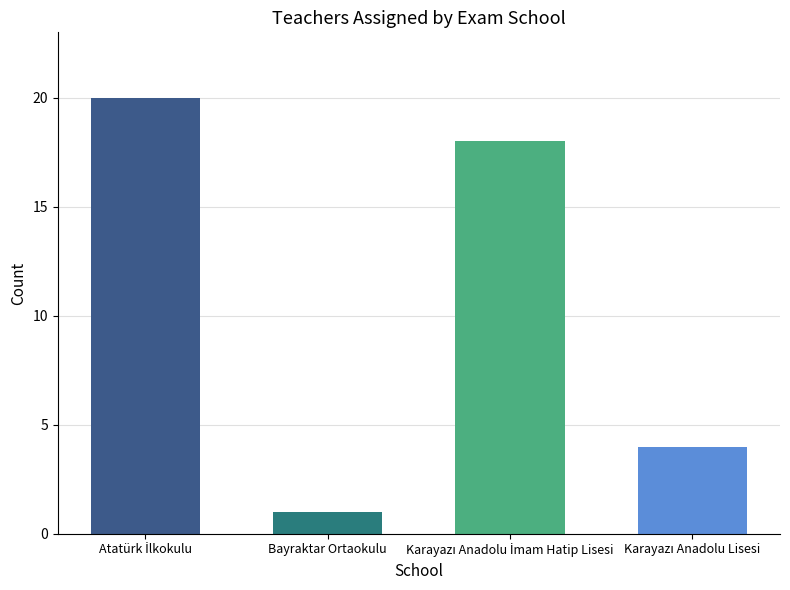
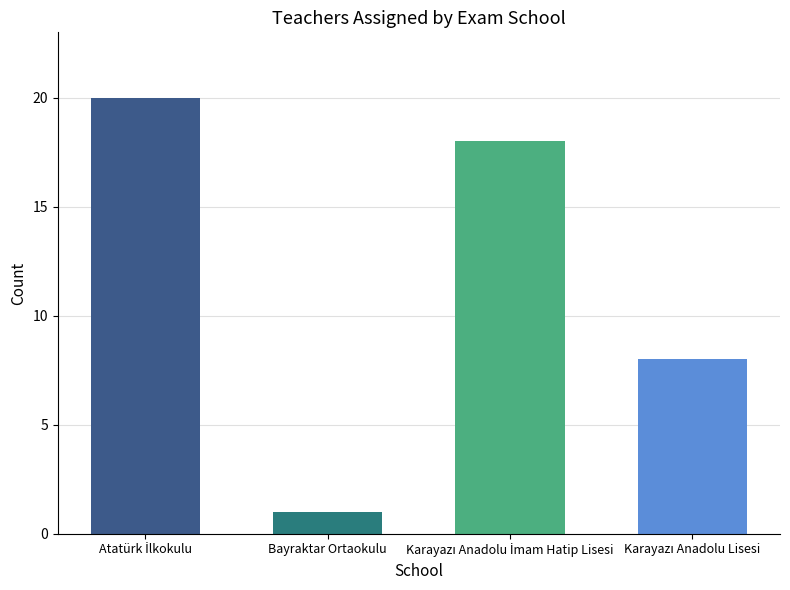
Karayazı Anadolu Lisesi: 4 -> 8
